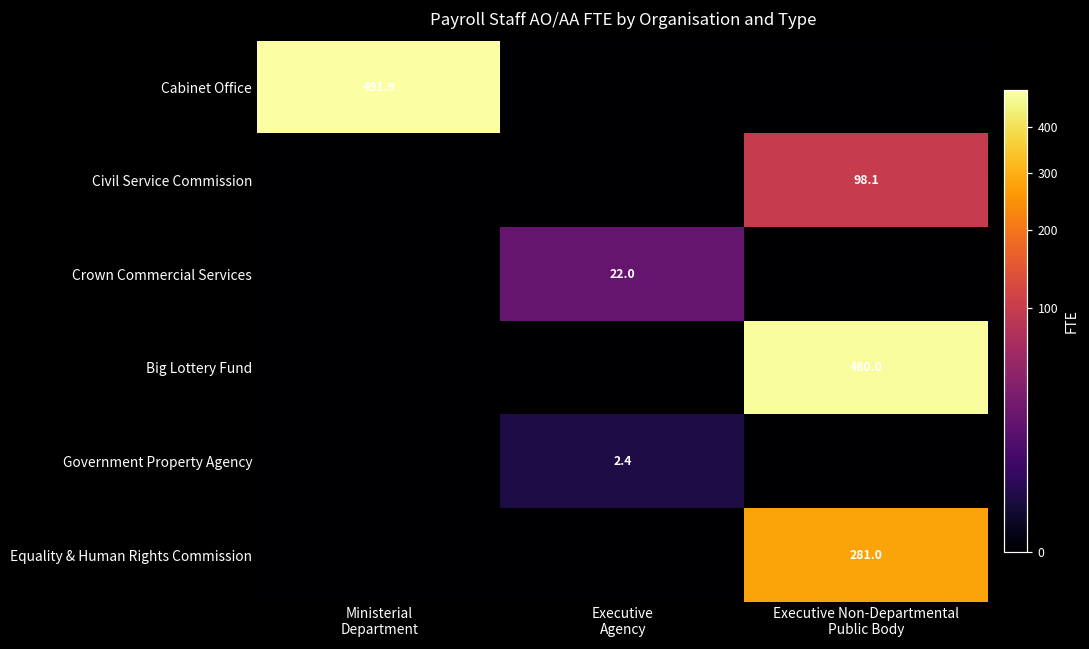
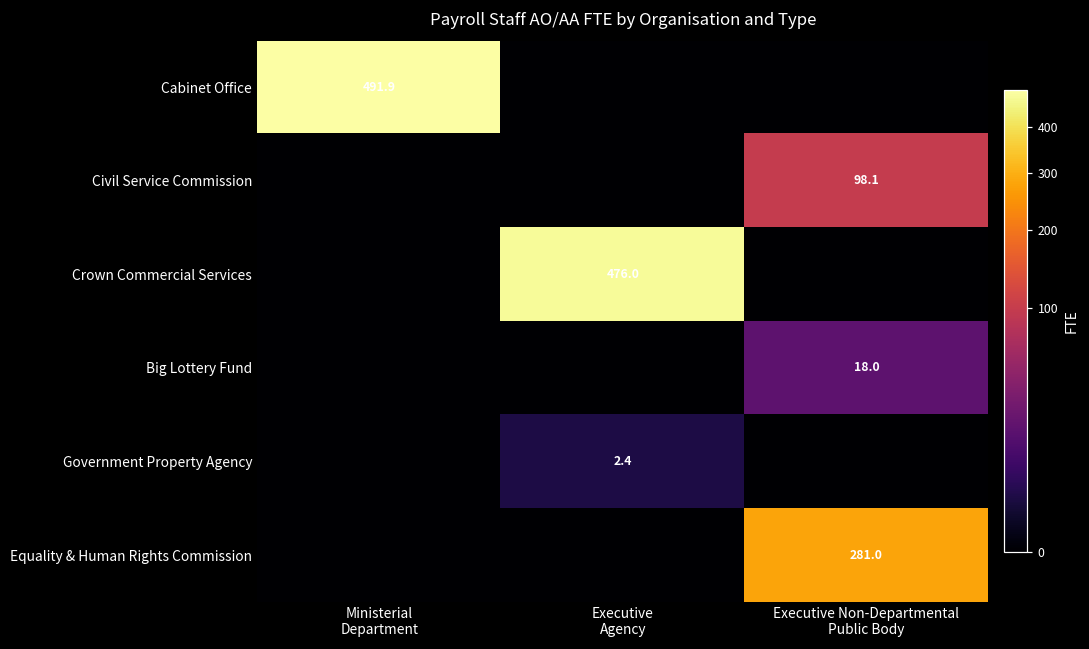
Crown Commercial Services, Executive Agency: 22.0 -> 476.0
Big Lottery Fund, Executive Non-Departmental Public Body: 480.0 -> 18.0
